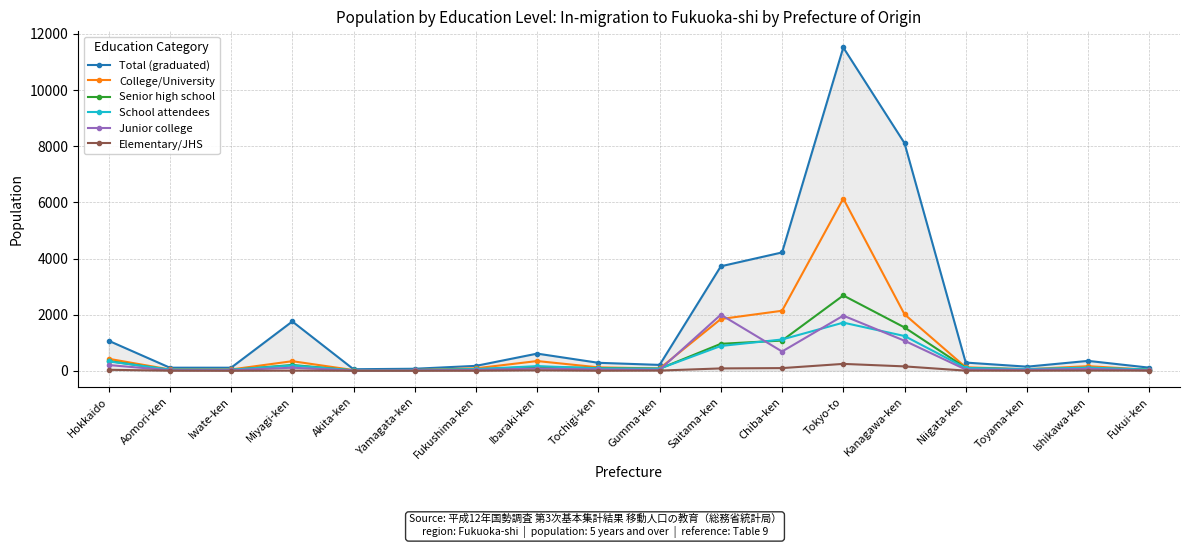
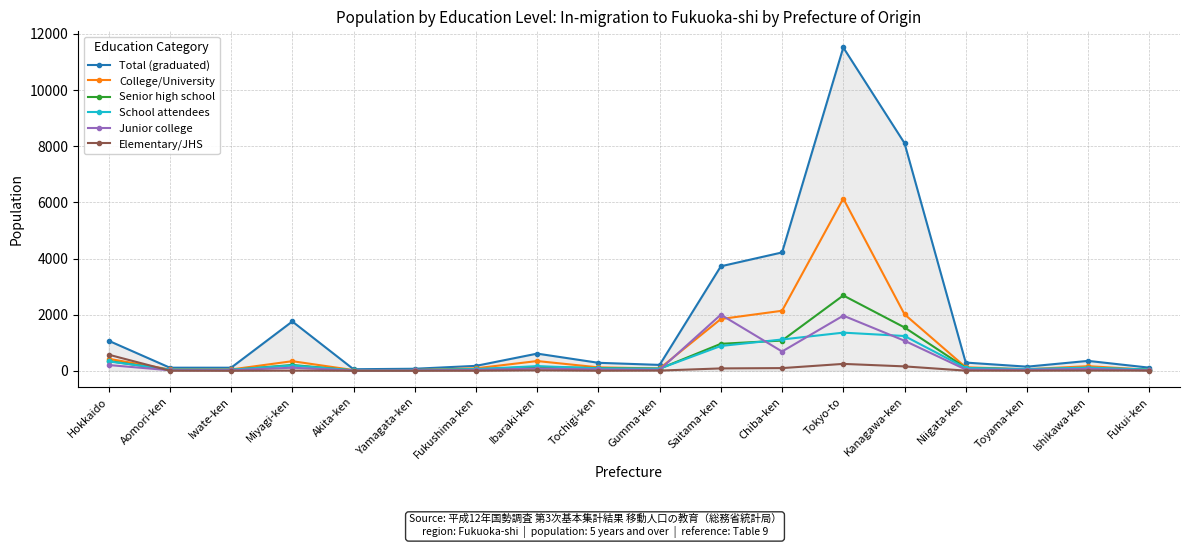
Elementary/JHS, Hokkaido: 0 -> 600
School attendees, Tokyo-to: 1700 -> 1400
